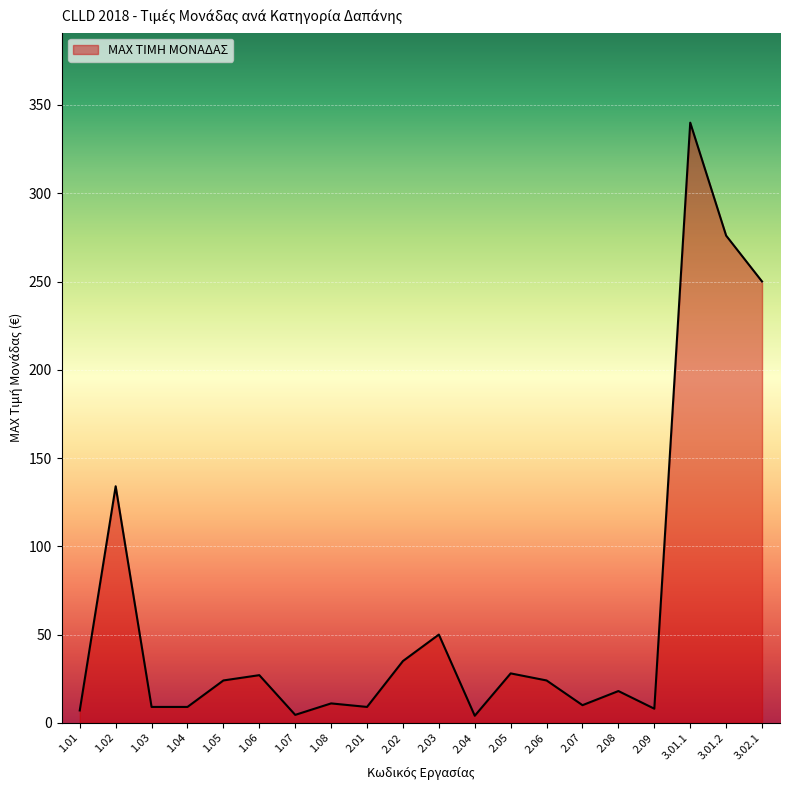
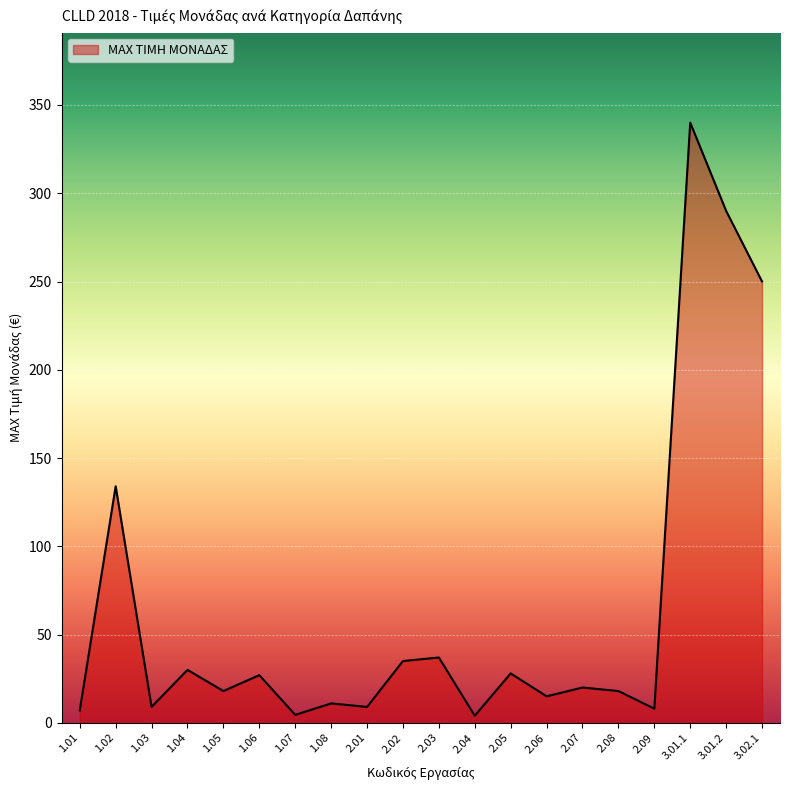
1.04: 9 -> 30
1.05: 24 -> 18
2.03: 50 -> 37
2.06: 24 -> 15
2.07: 10 -> 20
3.01.2: 276 -> 290
